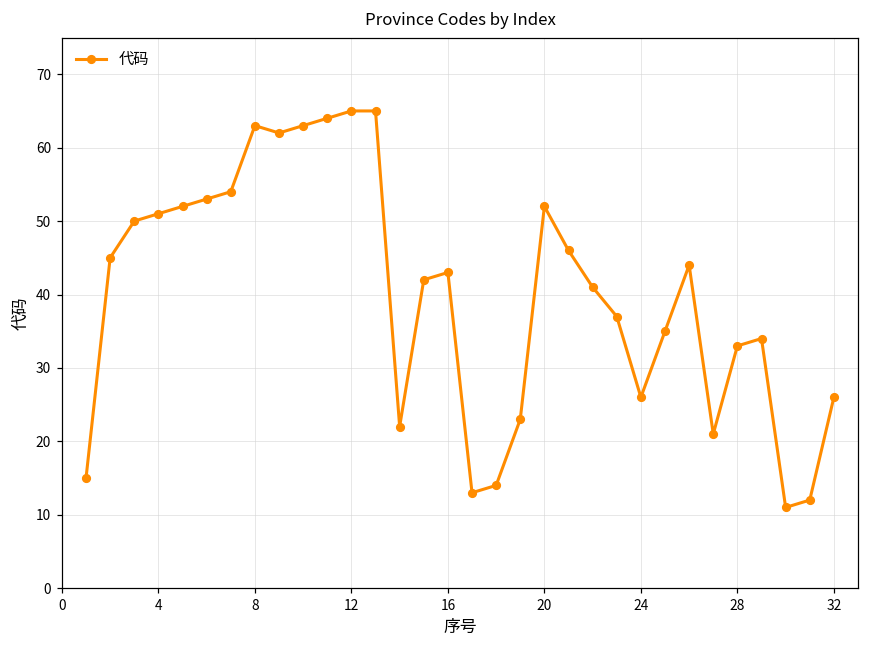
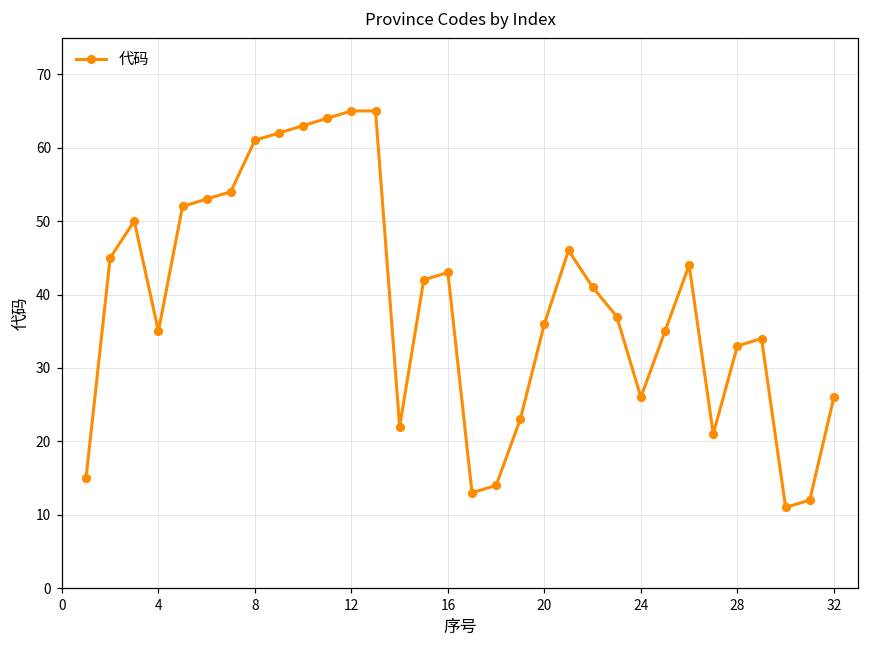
4: 51 -> 35
8: 63 -> 61
20: 52 -> 36
